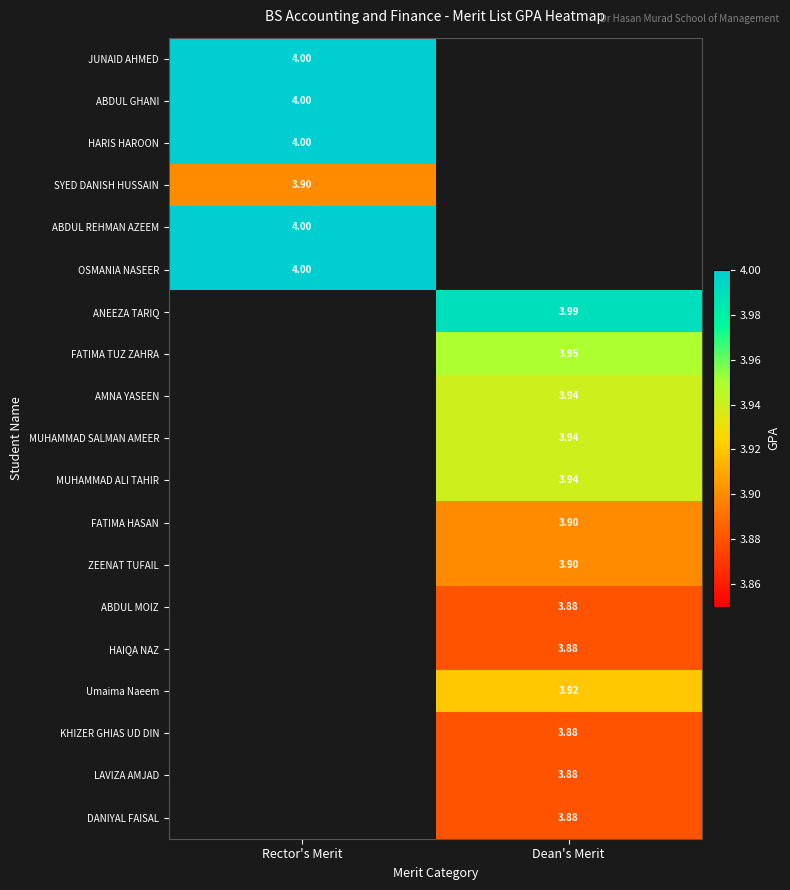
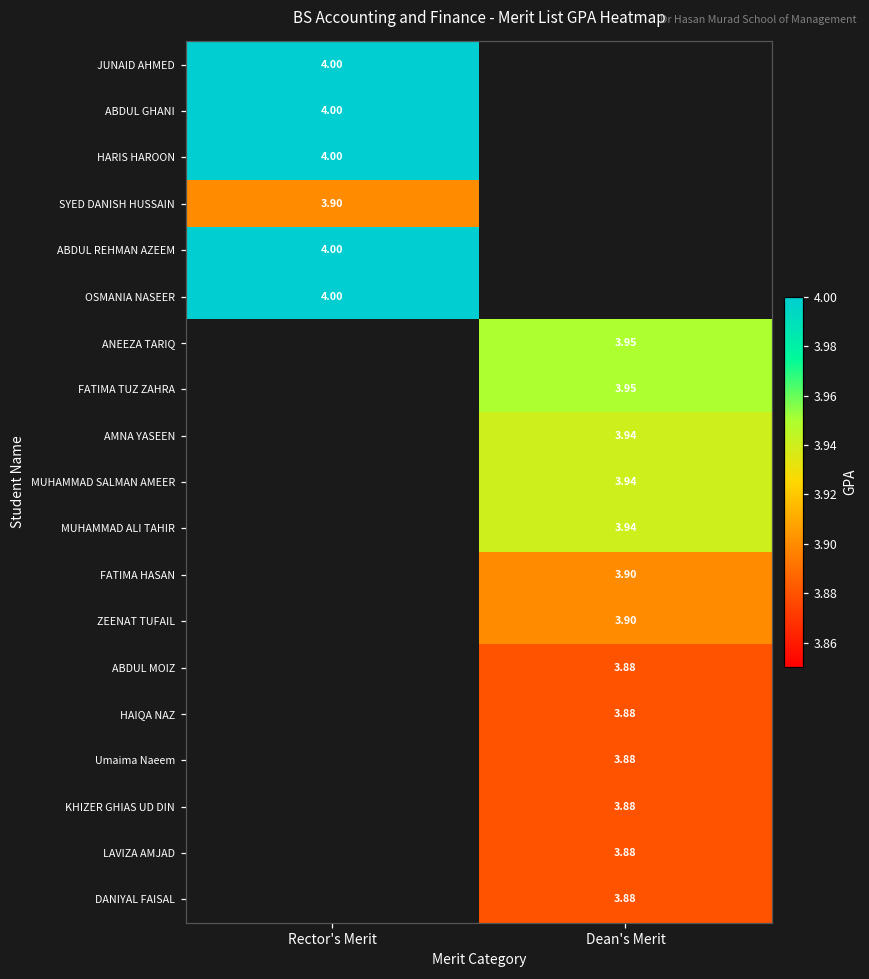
ANEEZA TARIQ, Dean's Merit: 3.99 -> 3.95
Umaima Naeem, Dean's Merit: 3.92 -> 3.88
